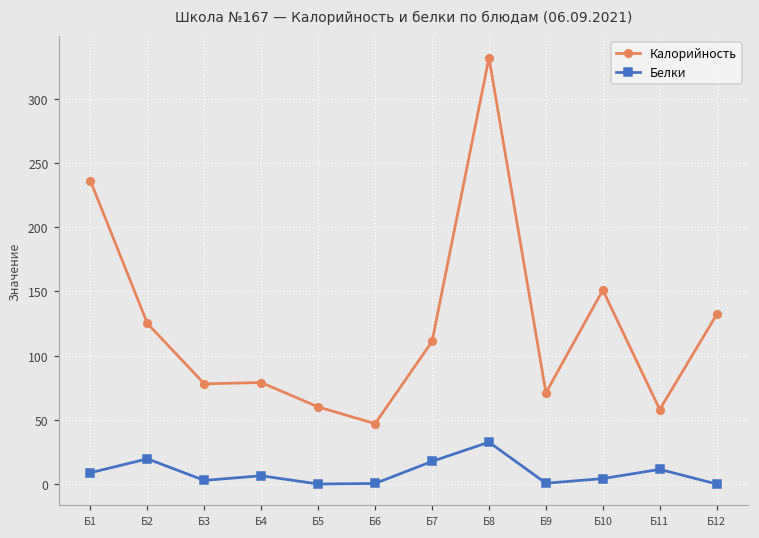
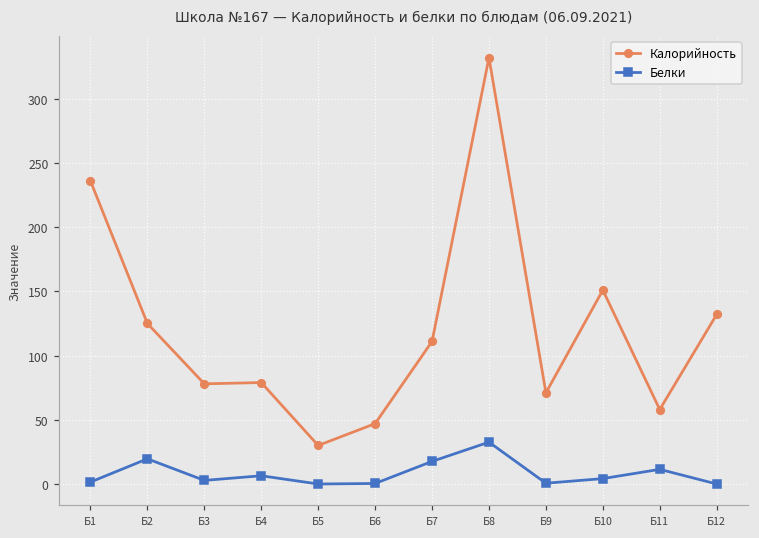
Белки, Б1: 9 -> 2
Калорийность, Б5: 60 -> 30
